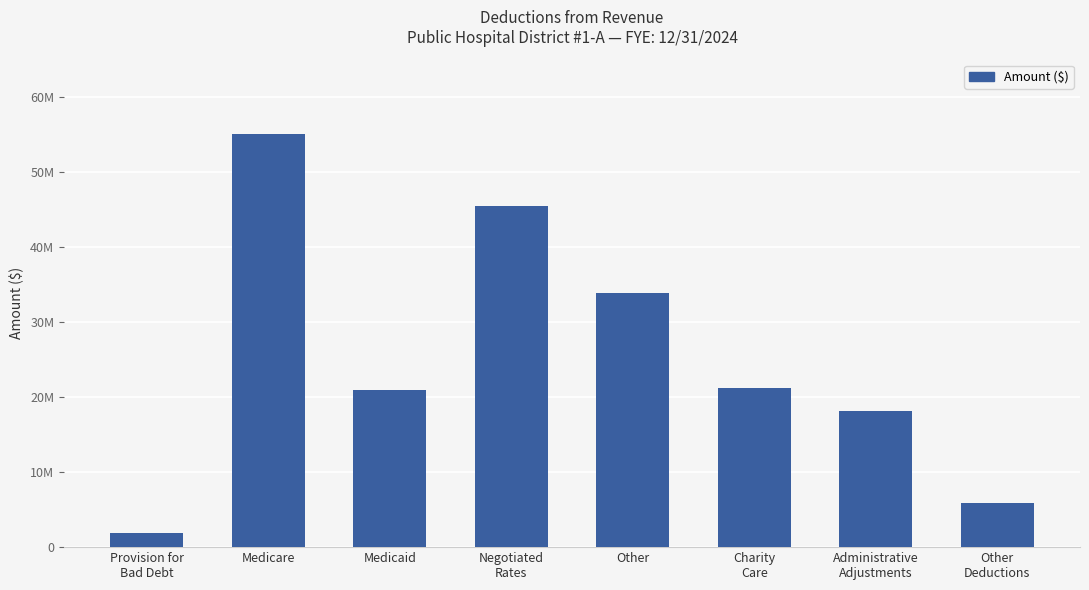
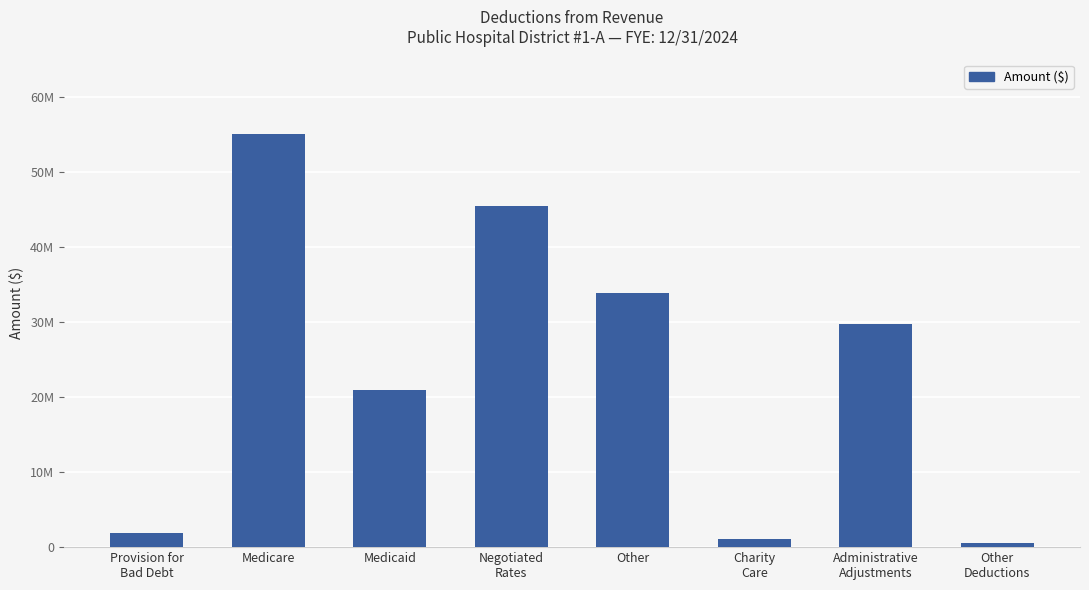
Charity Care: 21000000 -> 1000000
Administrative Adjustments: 18000000 -> 30000000
Other Deductions: 6000000 -> 1000000
